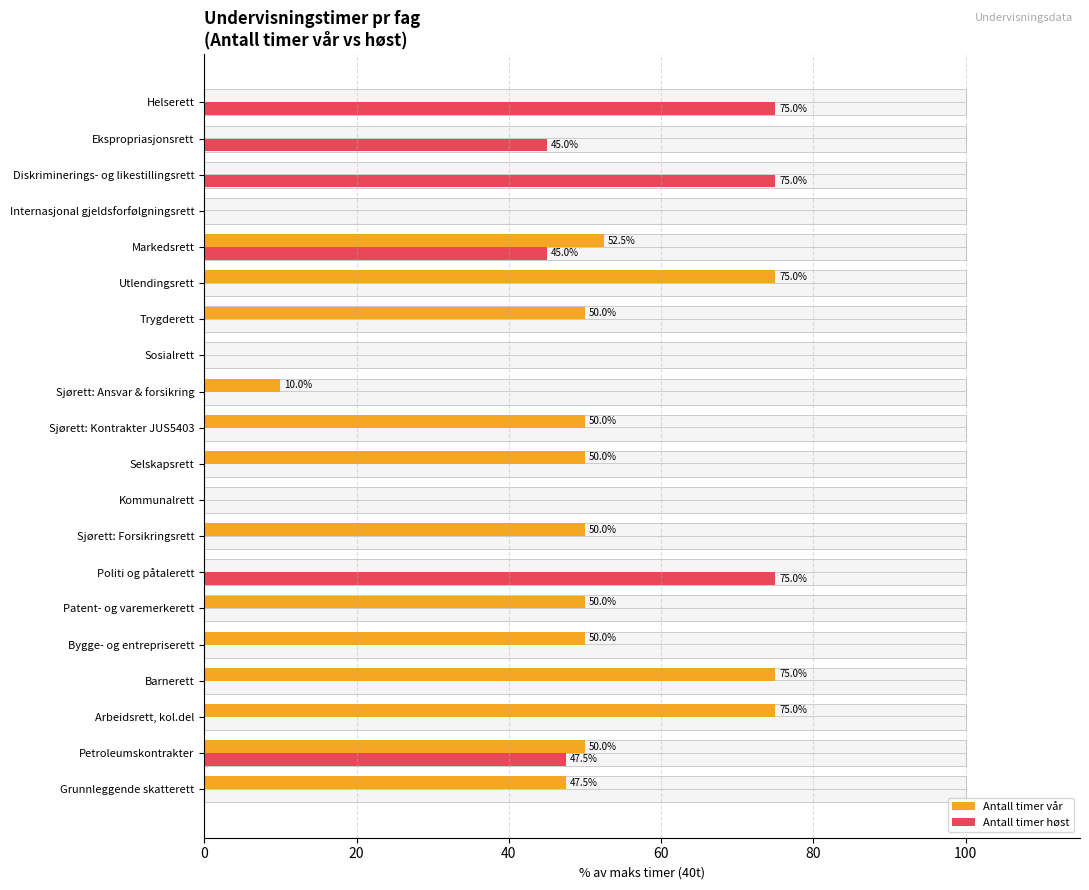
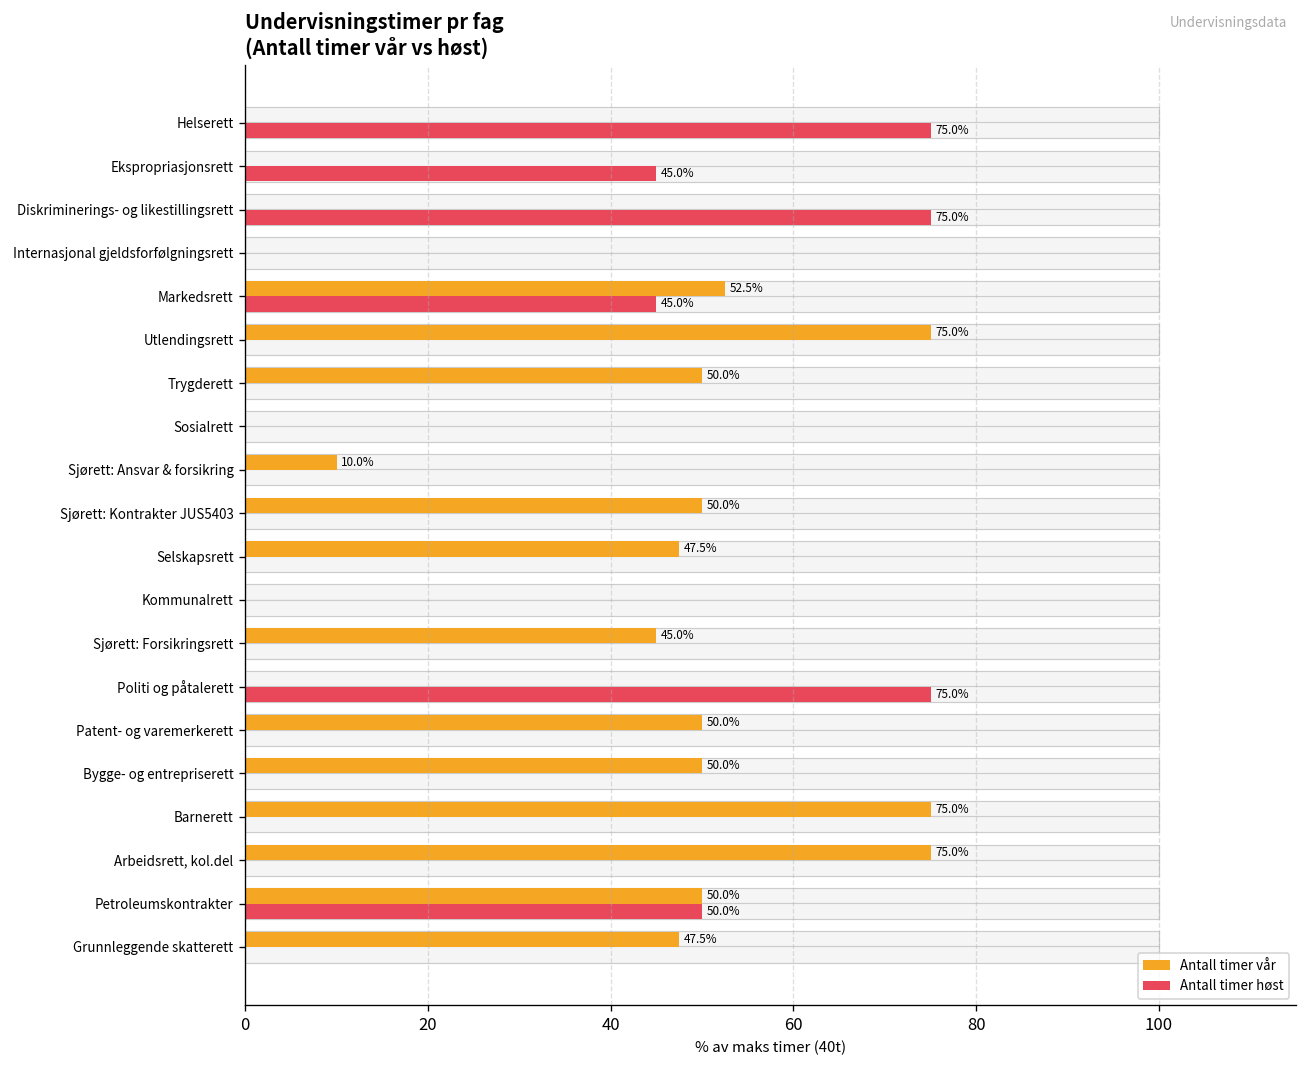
Antall timer vår, Selskapsrett: 50.0% -> 47.5%
Antall timer vår, Sjørett: Forsikringsrett: 50.0% -> 45.0%
Antall timer høst, Petroleumskontrakter: 47.5% -> 50.0%
